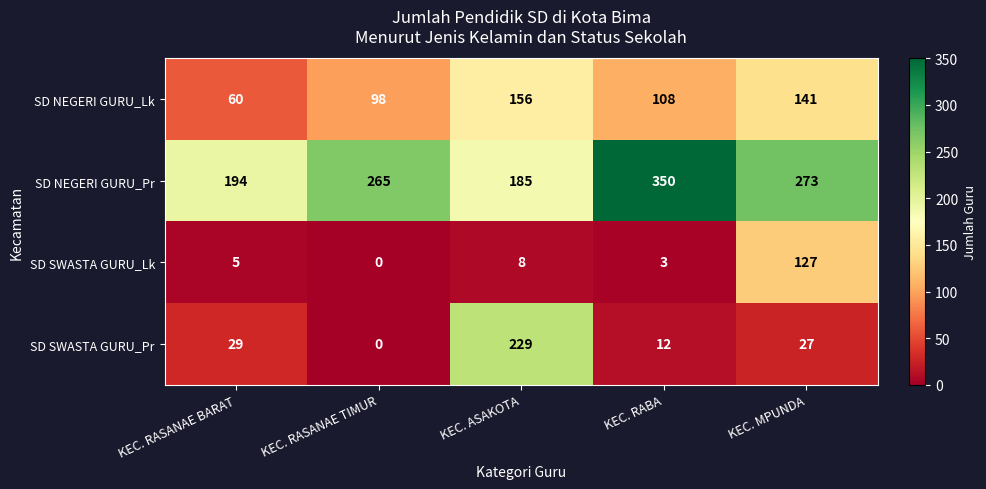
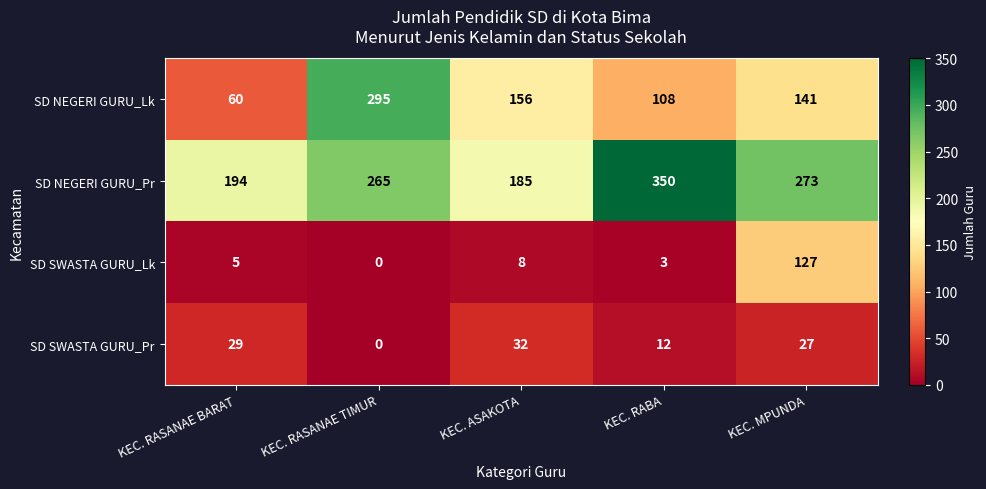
SD NEGERI GURU_Lk, KEC. RASANAE TIMUR: 98 -> 295
SD SWASTA GURU_Pr, KEC. ASAKOTA: 229 -> 32
